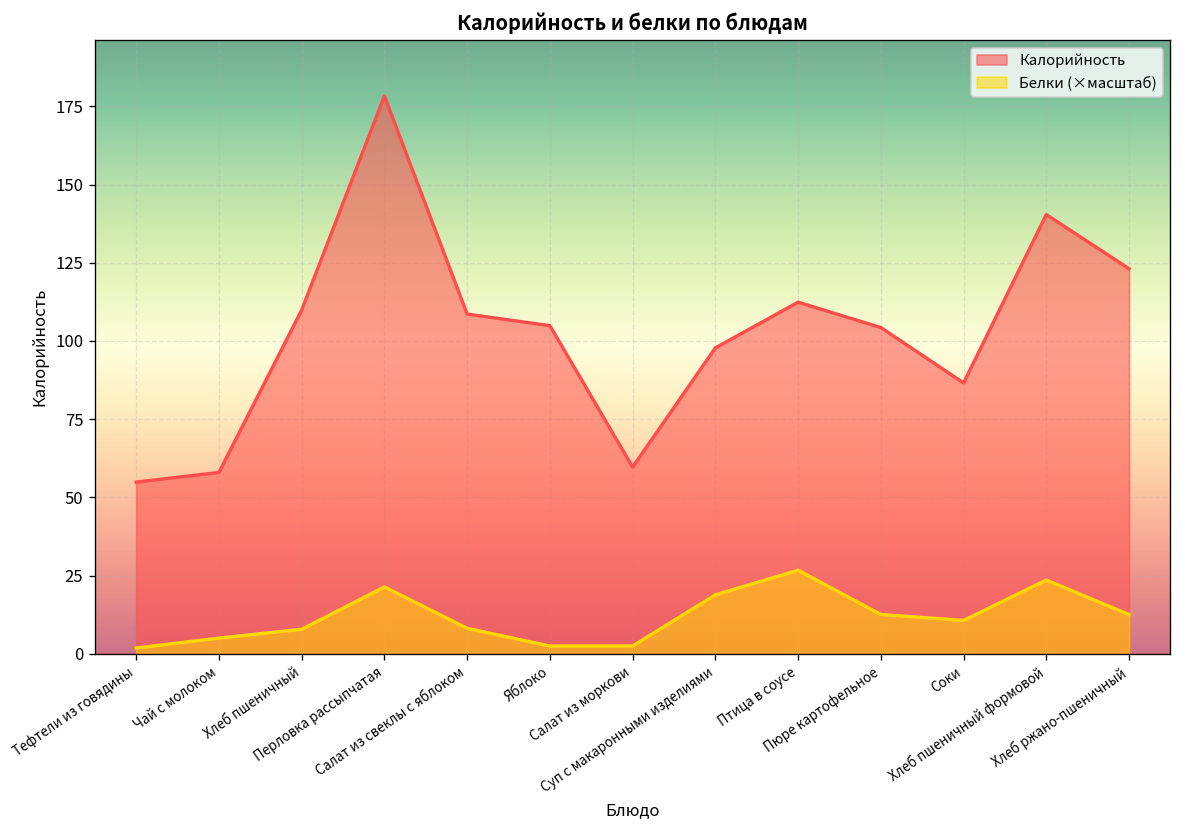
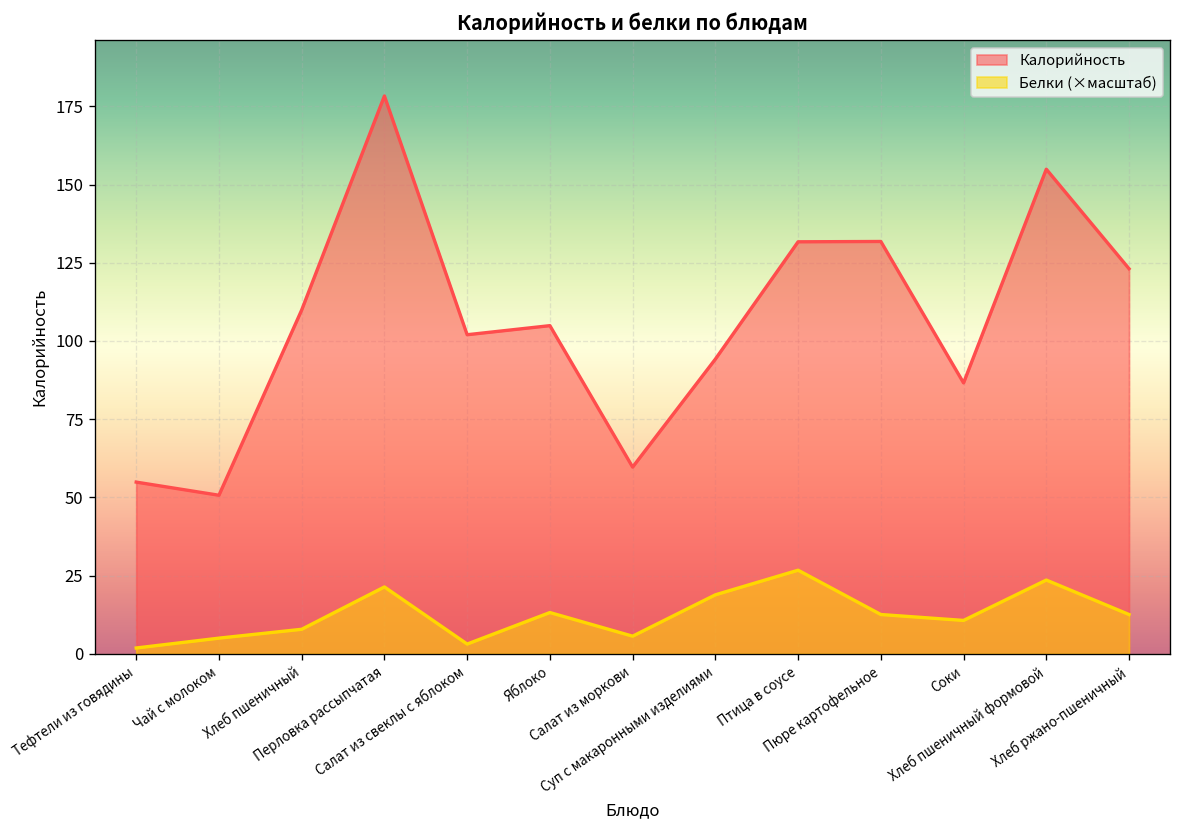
Калорийность, Чай с молоком: 58 -> 51
Калорийность, Салат из свеклы с яблоком: 109 -> 102
Белки (×масштаб), Салат из свеклы с яблоком: 8 -> 3
Белки (×масштаб), Яблоко: 3 -> 13
Белки (×масштаб), Салат из моркови: 3 -> 6
Калорийность, Суп с макаронными изделиями: 98 -> 94
Калорийность, Птица в соусе: 112 -> 132
Калорийность, Пюре картофельное: 104 -> 132
Калорийность, Хлеб пшеничный формовой: 140 -> 155
